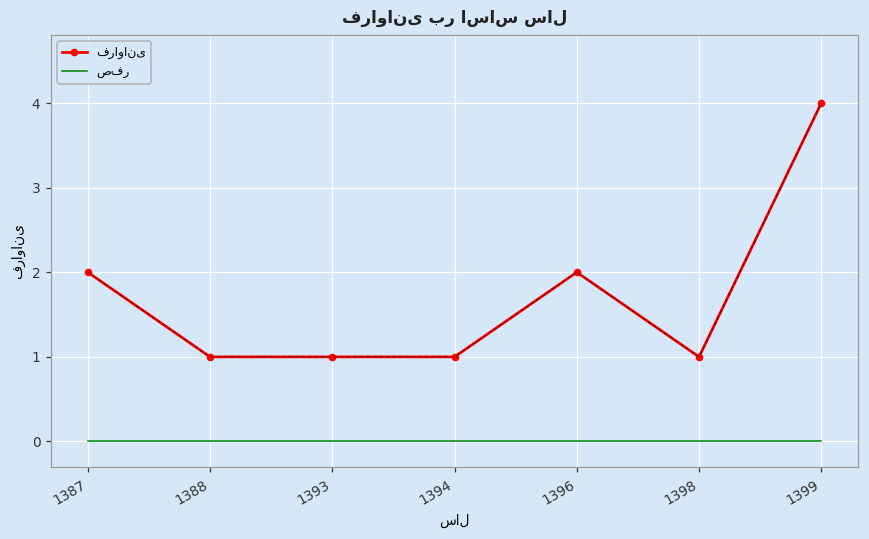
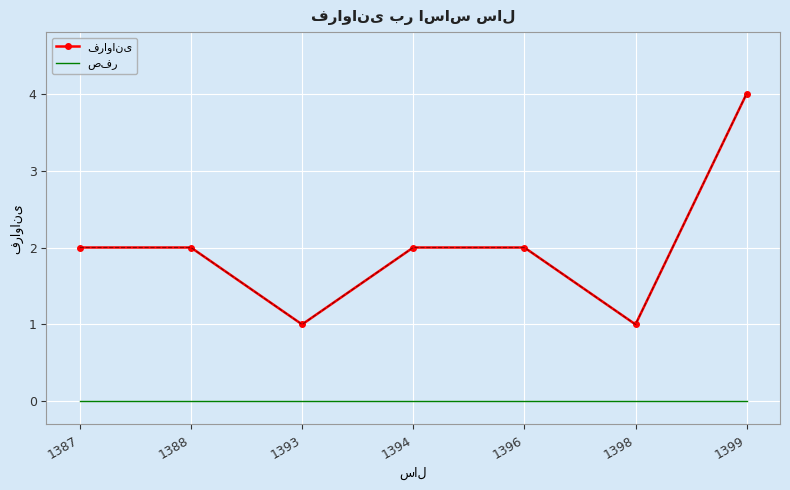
فراوانی, 1388: 1 -> 2
فراوانی, 1394: 1 -> 2
